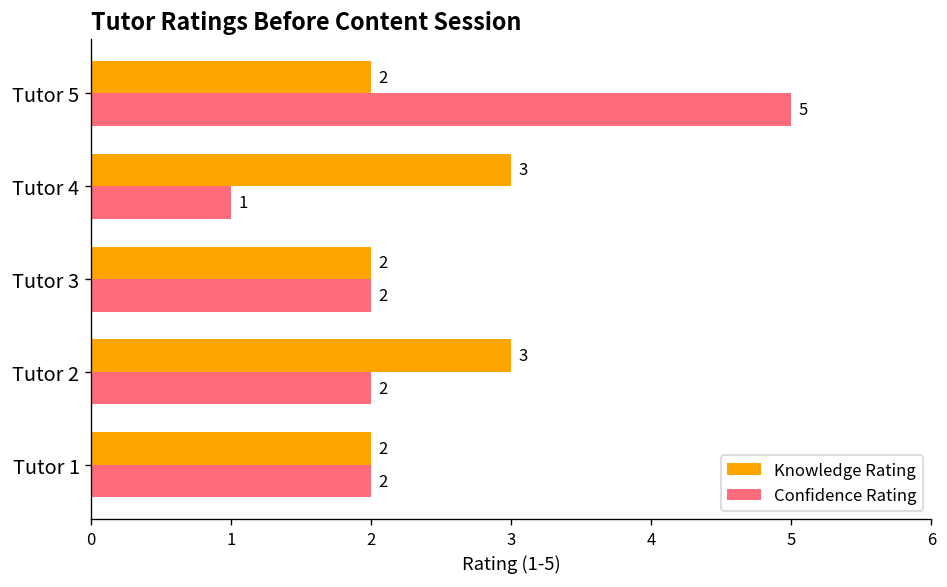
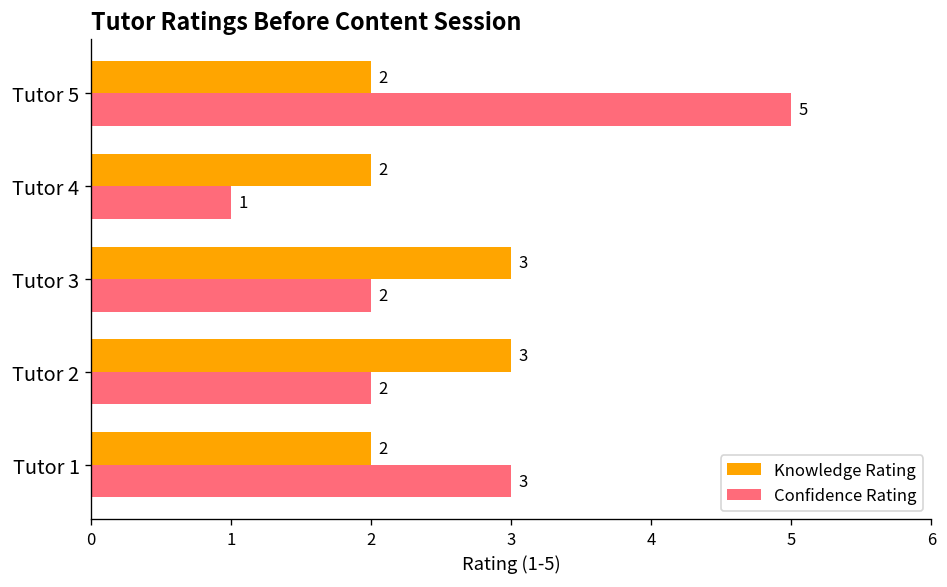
Knowledge Rating, Tutor 4: 3 -> 2
Knowledge Rating, Tutor 3: 2 -> 3
Confidence Rating, Tutor 1: 2 -> 3
